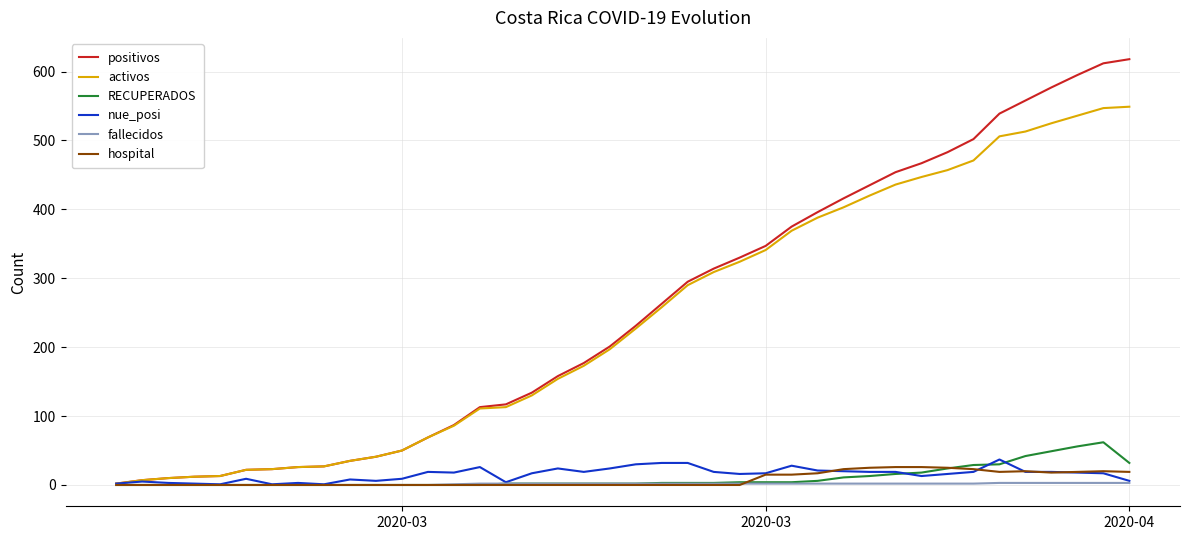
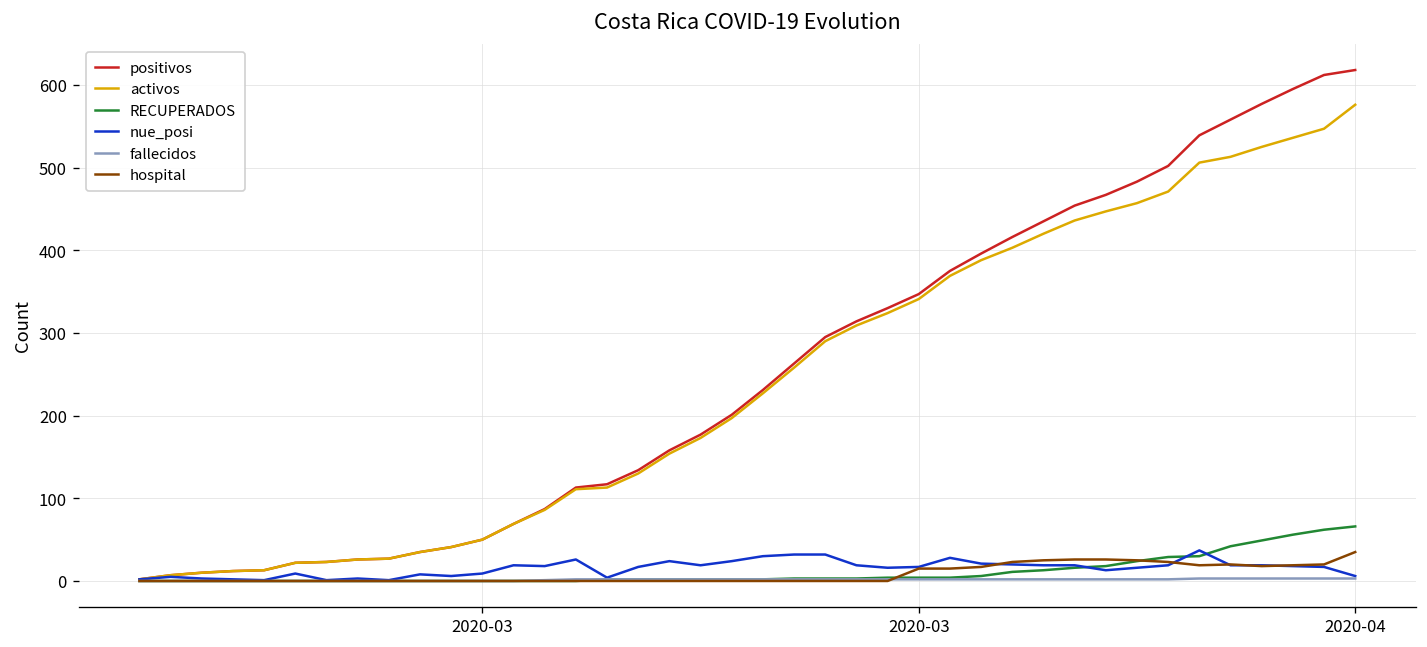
activos, 2020-04: 550 -> 580
RECUPERADOS, 2020-04: 30 -> 70
hospital, 2020-04: 20 -> 40
